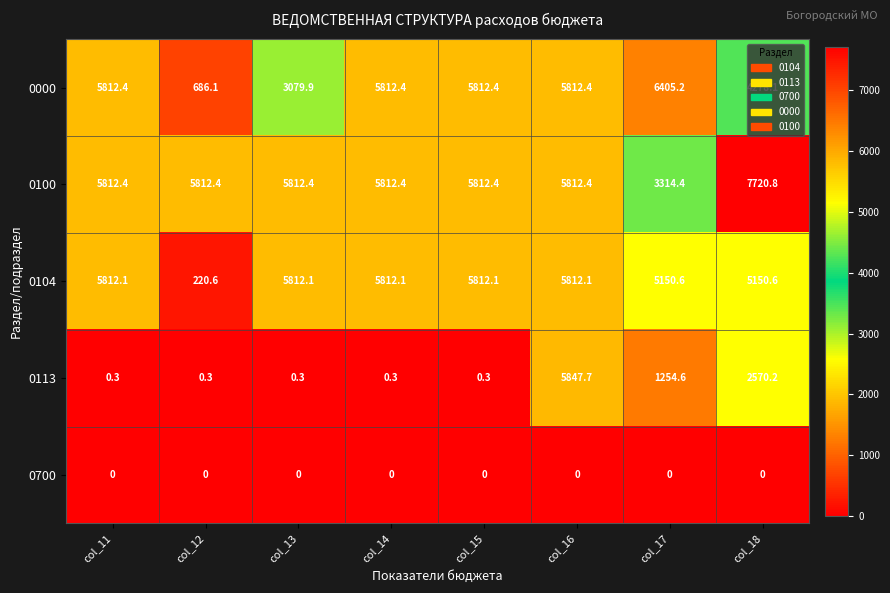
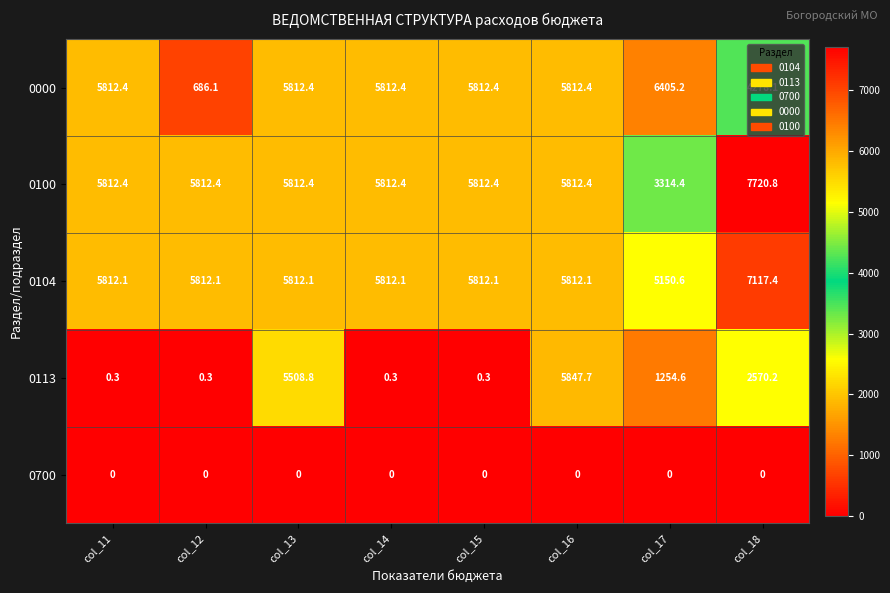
0000, col_13: 3079.9 -> 5812.4
0104, col_12: 220.6 -> 5812.1
0104, col_18: 5150.6 -> 7117.4
0113, col_13: 0.3 -> 5508.8
